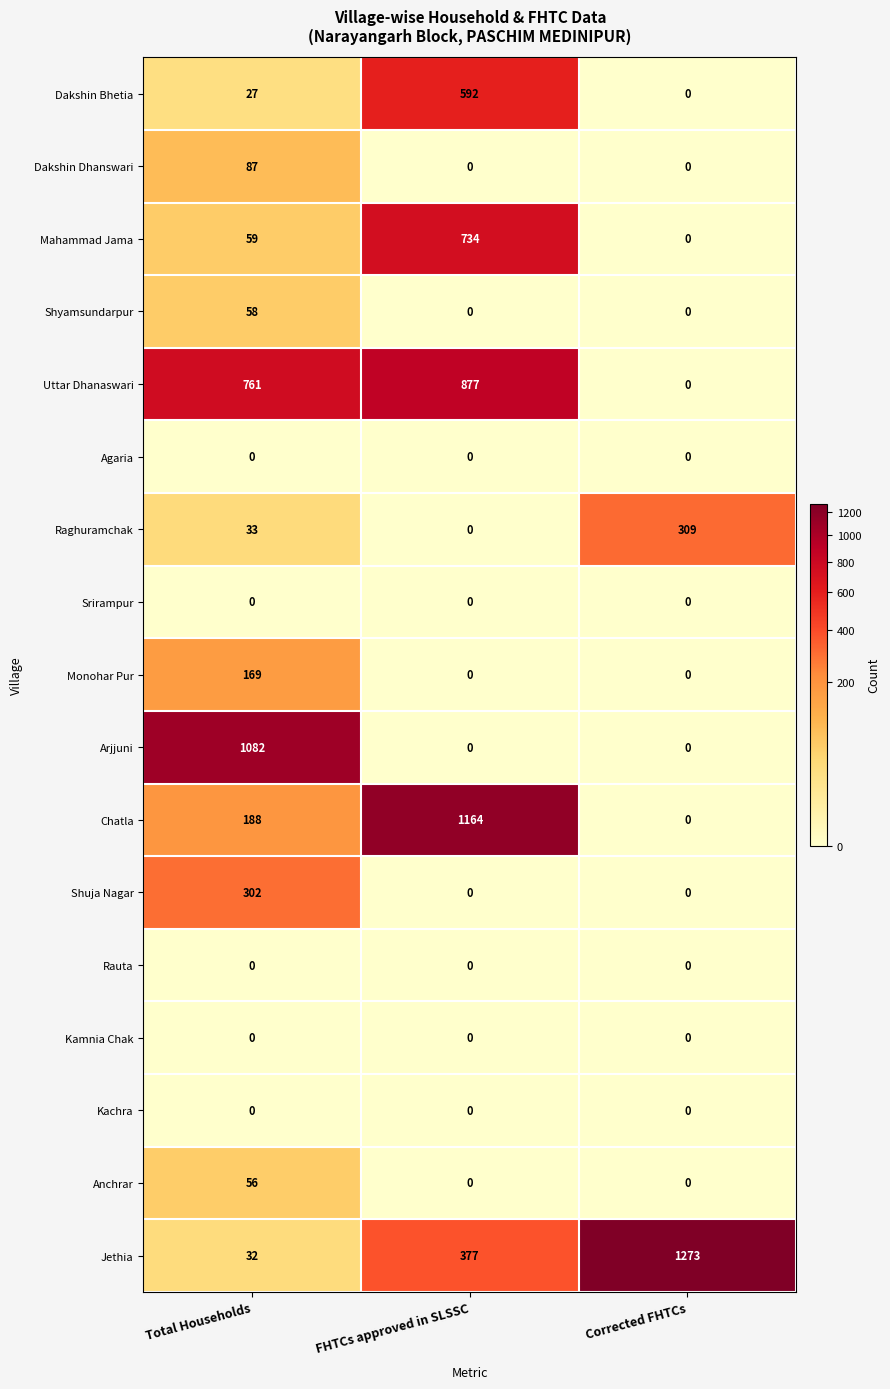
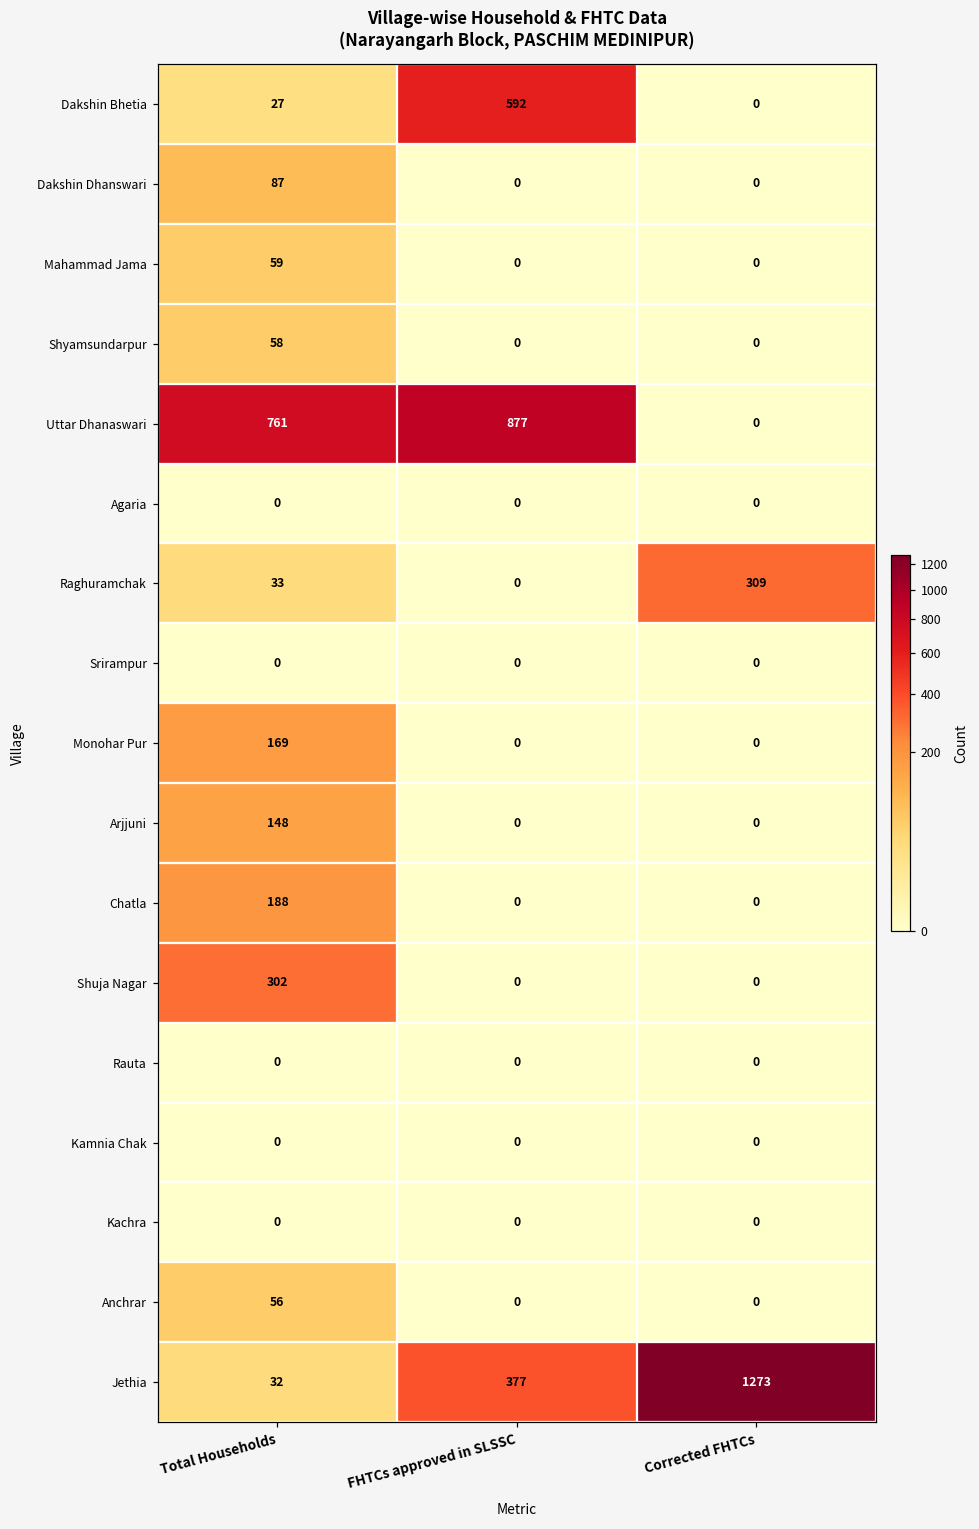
Mahammad Jama, FHTCs approved in SLSSC: 734 -> 0
Arjjuni, Total Households: 1082 -> 148
Chatla, FHTCs approved in SLSSC: 1164 -> 0
